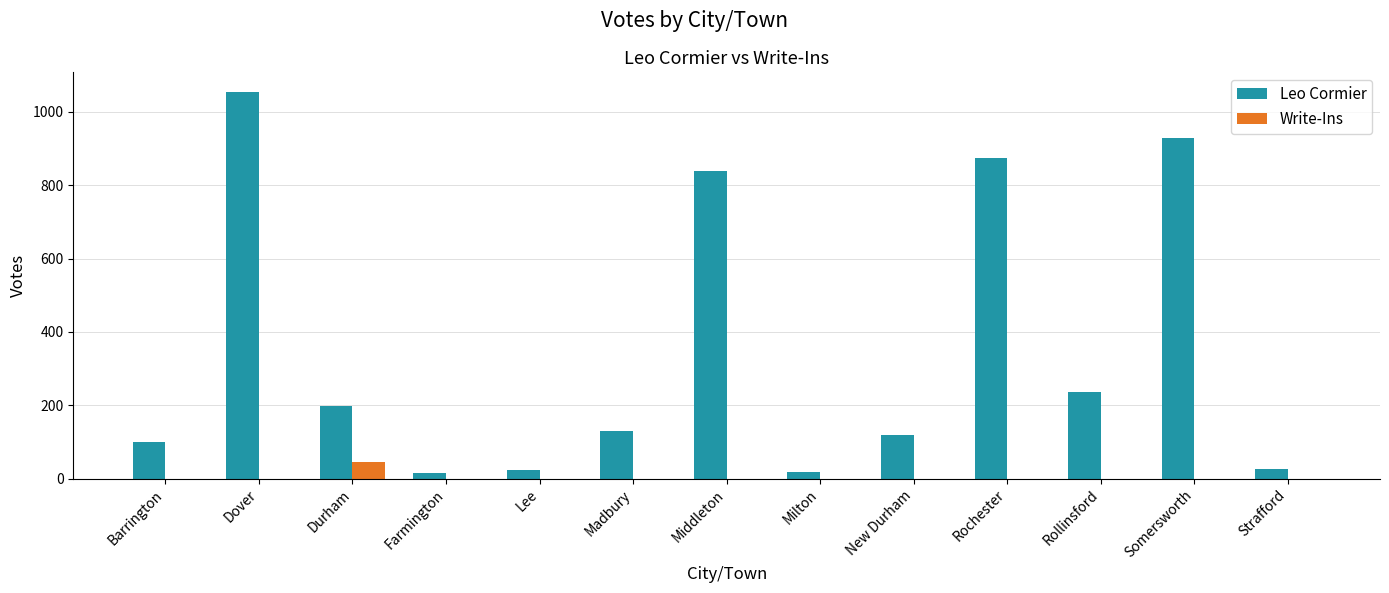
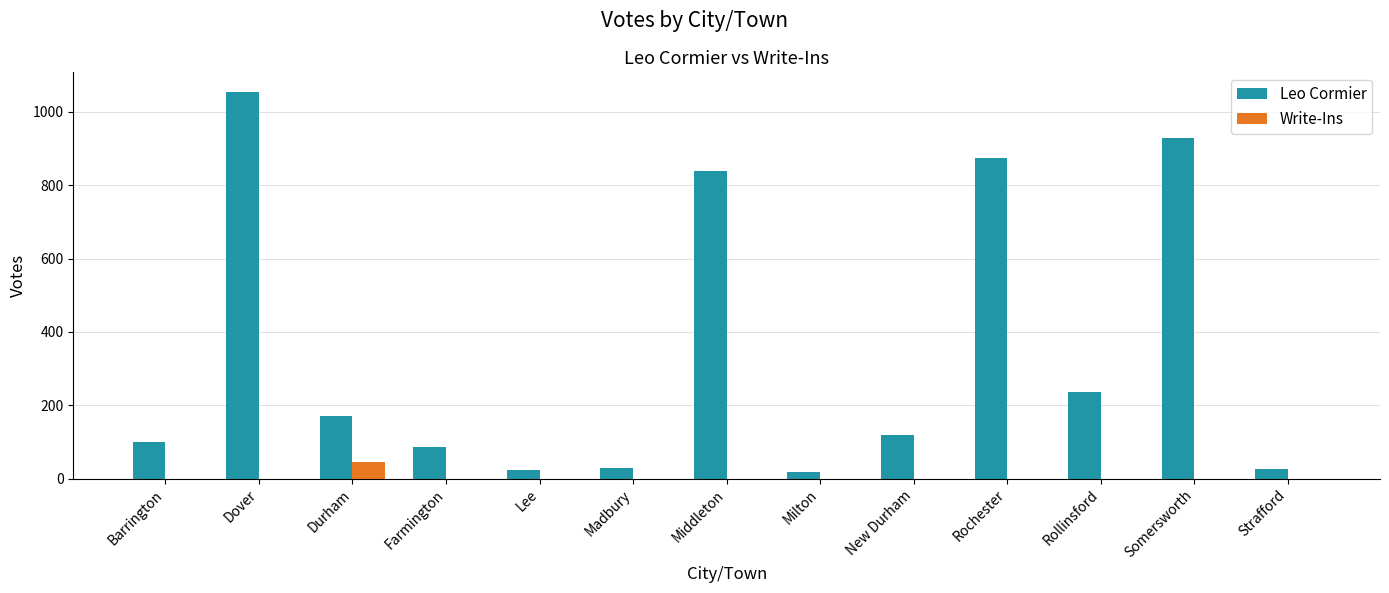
Leo Cormier, Durham: 200 -> 170
Leo Cormier, Farmington: 20 -> 90
Leo Cormier, Madbury: 130 -> 30
